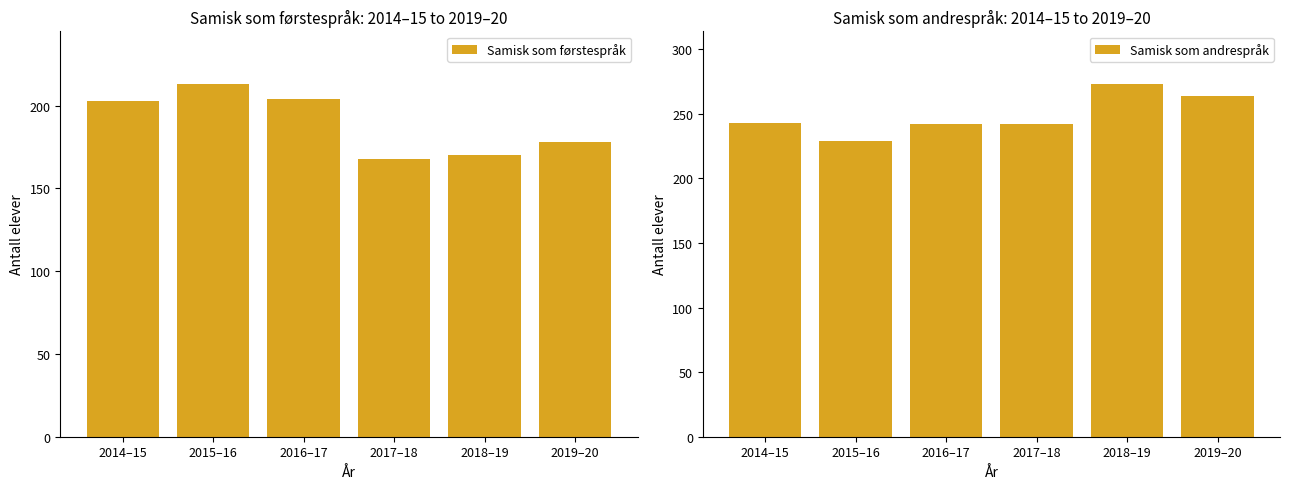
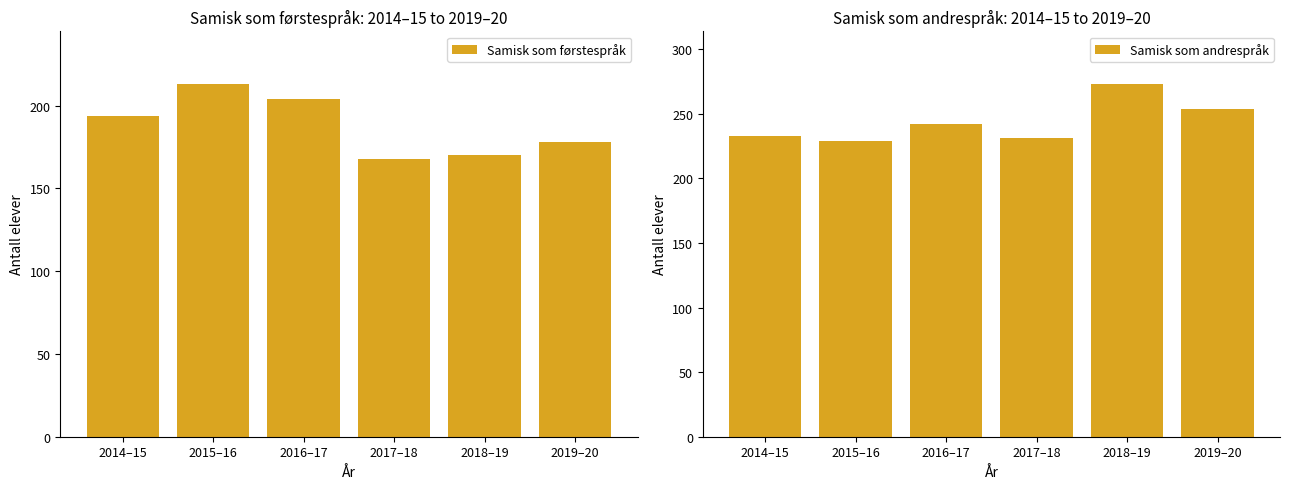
Samisk som førstespråk: 2014–15 to 2019–20, 2014–15: 203 -> 194
Samisk som andrespråk: 2014–15 to 2019–20, 2014–15: 243 -> 233
Samisk som andrespråk: 2014–15 to 2019–20, 2017–18: 242 -> 231
Samisk som andrespråk: 2014–15 to 2019–20, 2019–20: 264 -> 254
